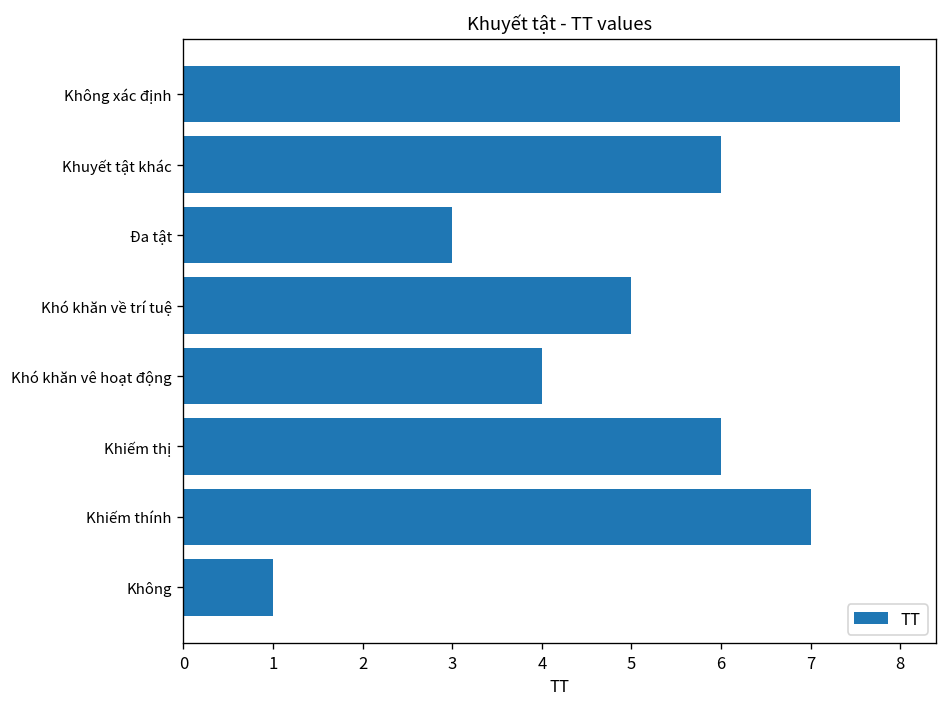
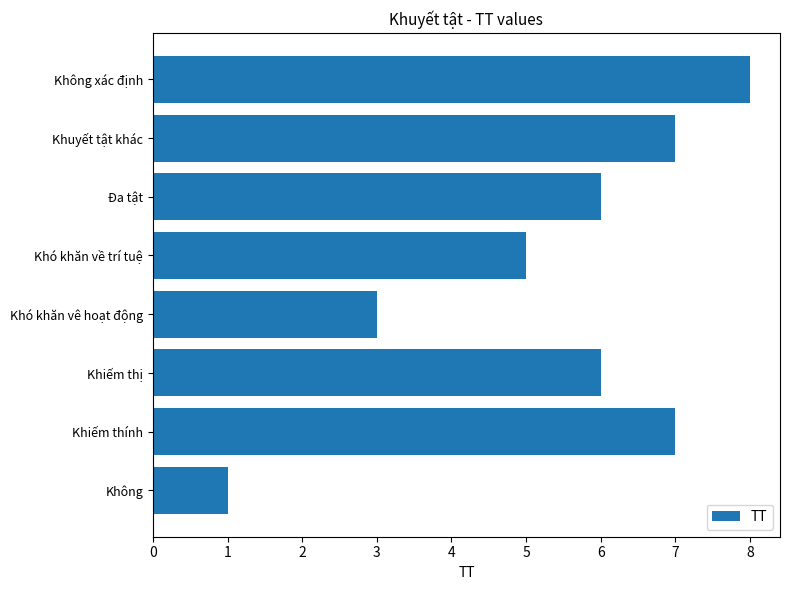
Khuyết tật khác: 6 -> 7
Đa tật: 3 -> 6
Khó khăn vê hoạt động: 4 -> 3
